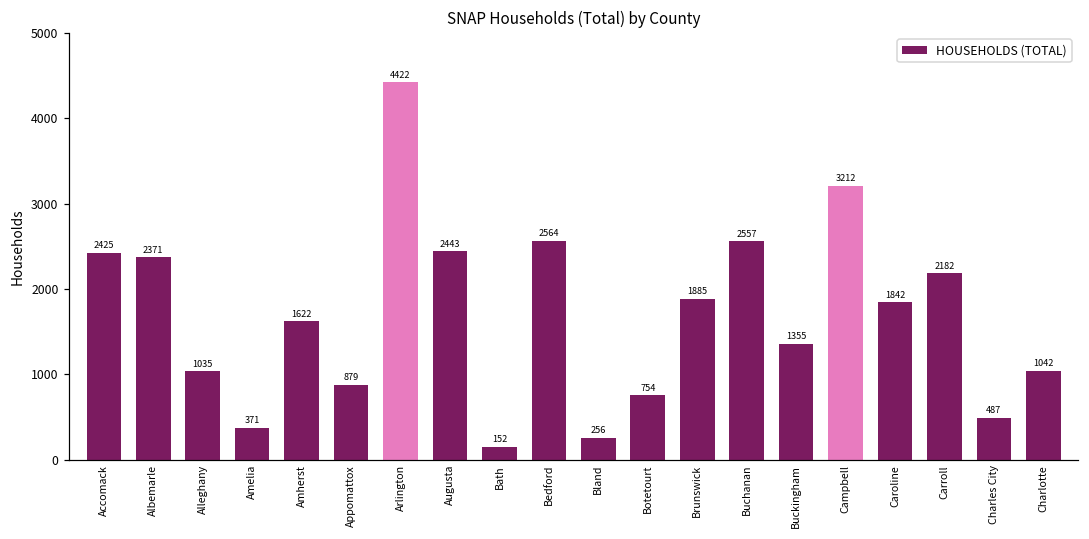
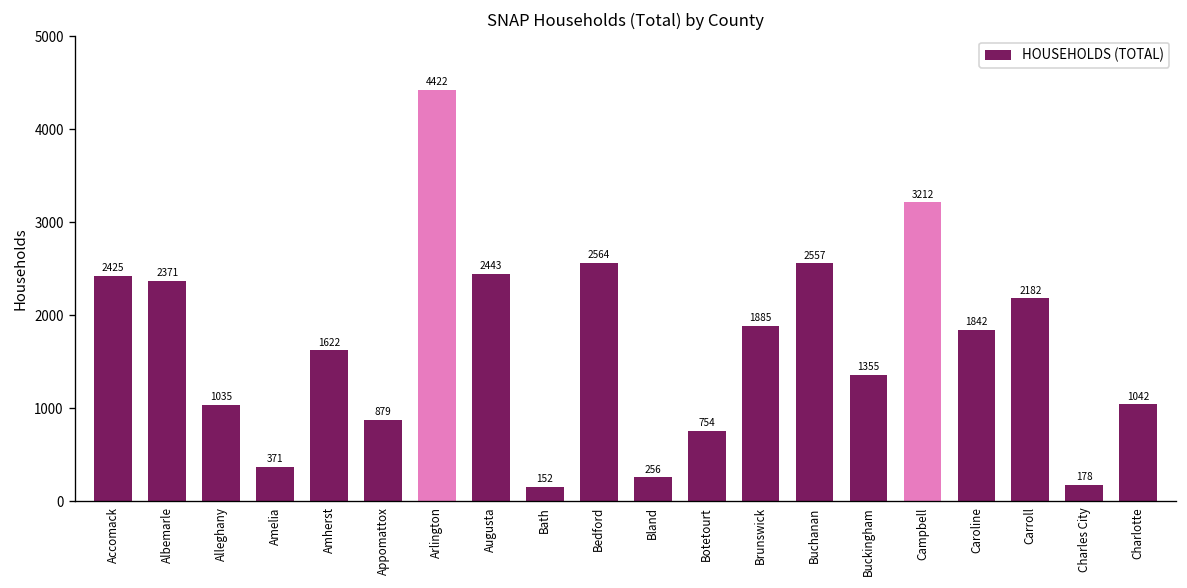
Charles City: 487 -> 178
